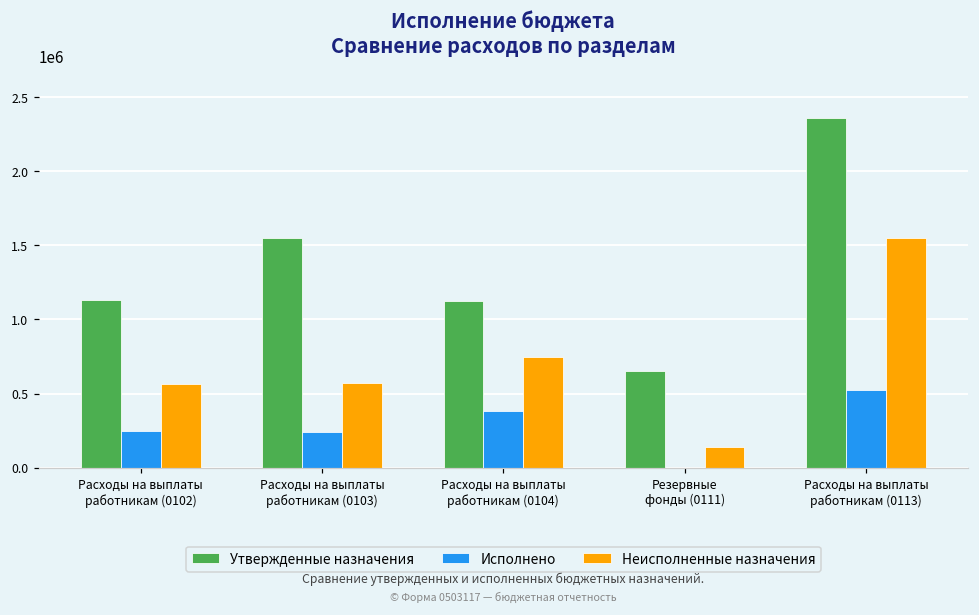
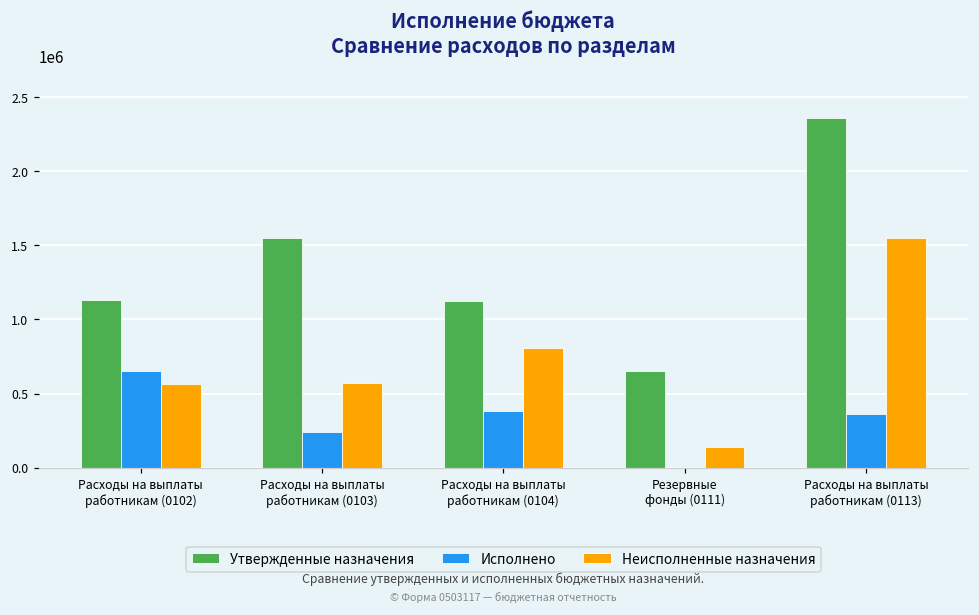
Исполнено, Расходы на выплаты работникам (0102): 250000 -> 650000
Неисполненные назначения, Расходы на выплаты работникам (0104): 740000 -> 810000
Исполнено, Расходы на выплаты работникам (0113): 520000 -> 360000
